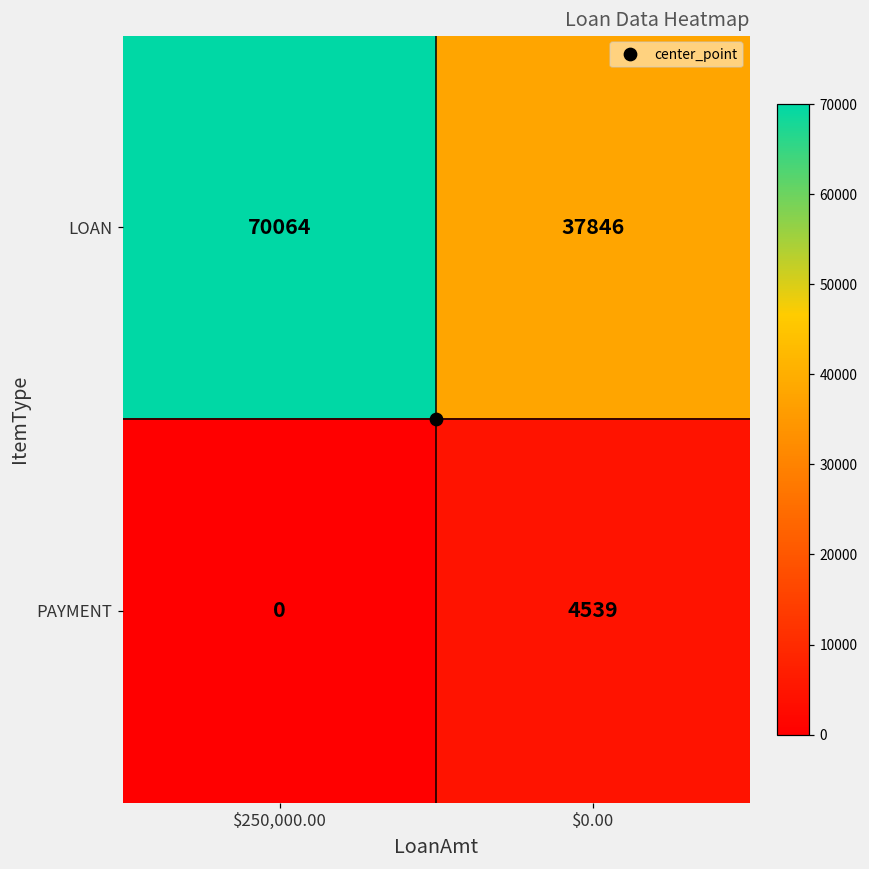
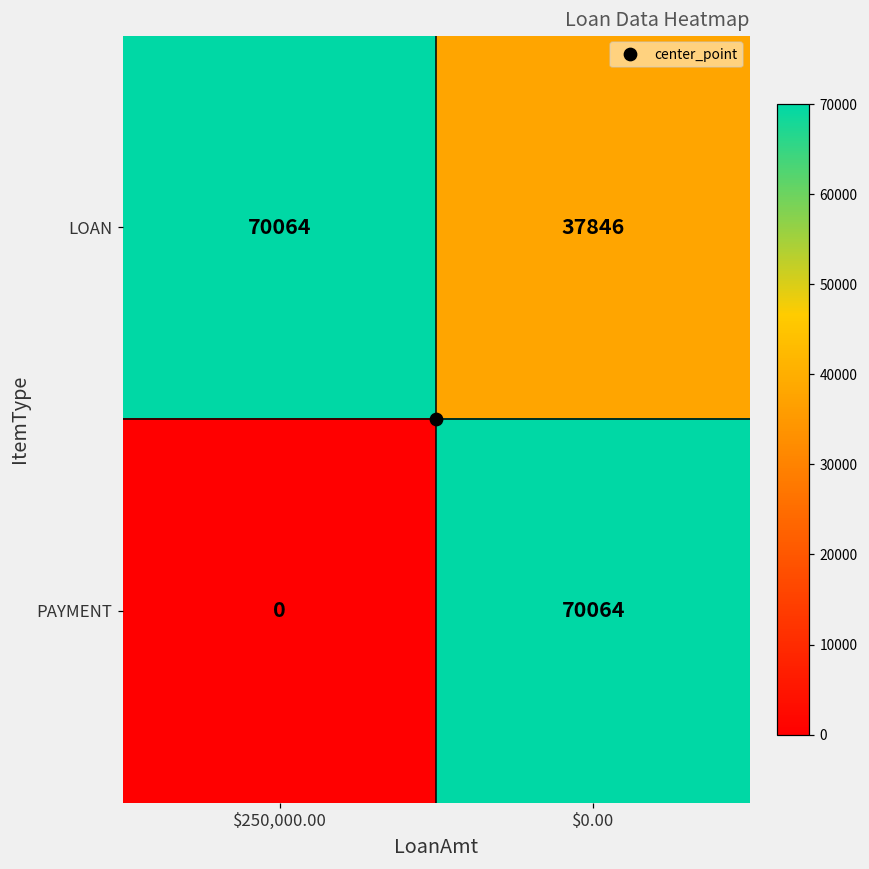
PAYMENT, $0.00: 4539 -> 70064
